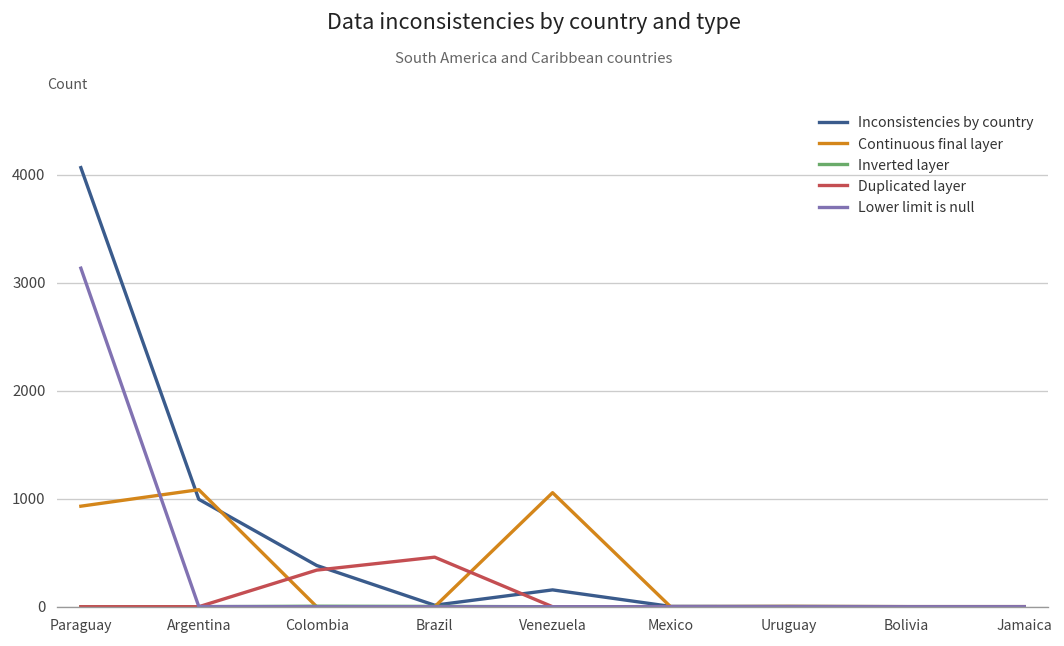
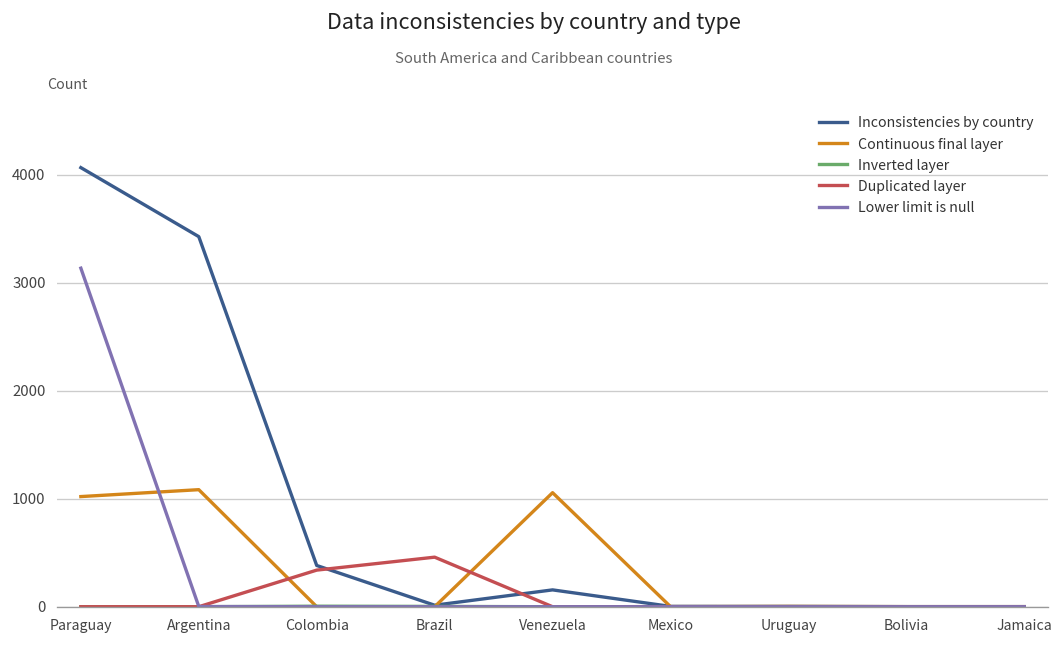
Continuous final layer, Paraguay: 900 -> 1000
Inconsistencies by country, Argentina: 1000 -> 3400
